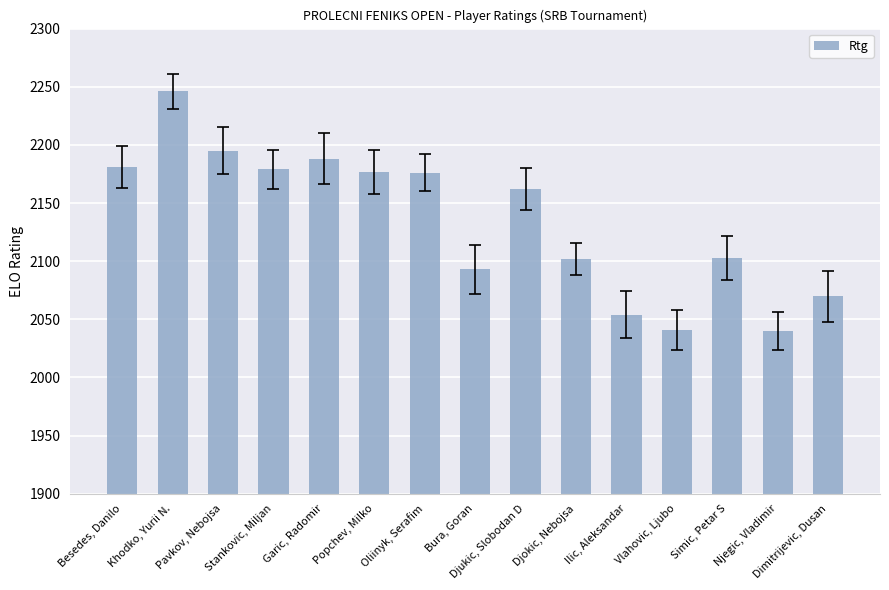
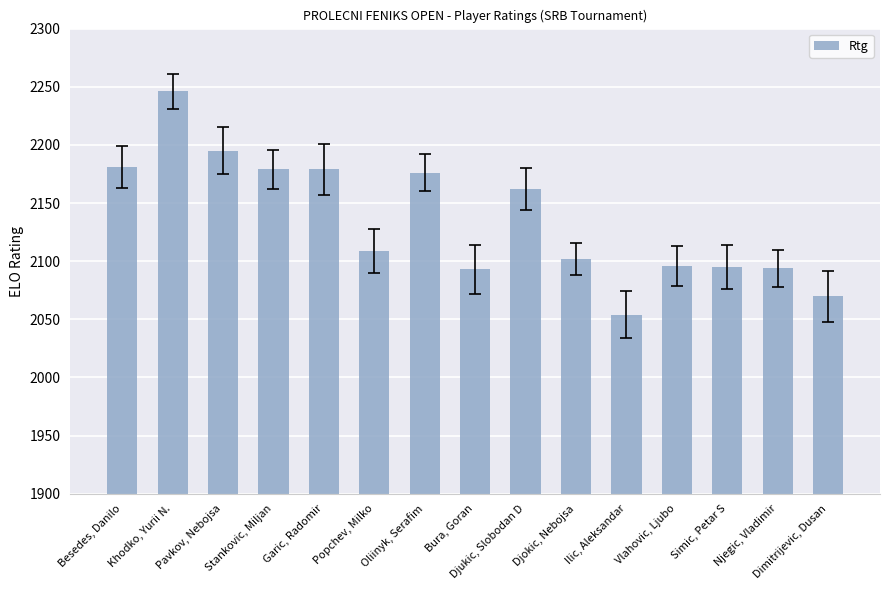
Rtg, Garic, Radomir: 2188 -> 2179
Rtg, Popchev, Milko: 2177 -> 2109
Rtg, Vlahovic, Ljubo: 2041 -> 2096
Rtg, Simic, Petar S: 2103 -> 2095
Rtg, Njegic, Vladimir: 2040 -> 2094
